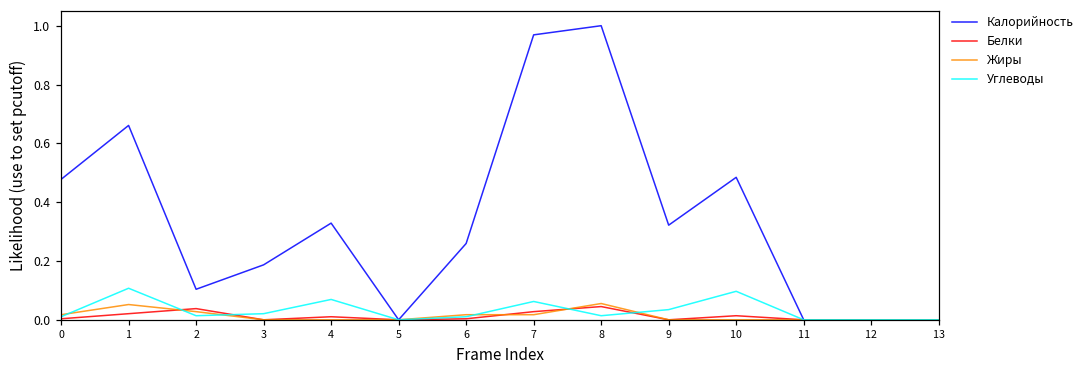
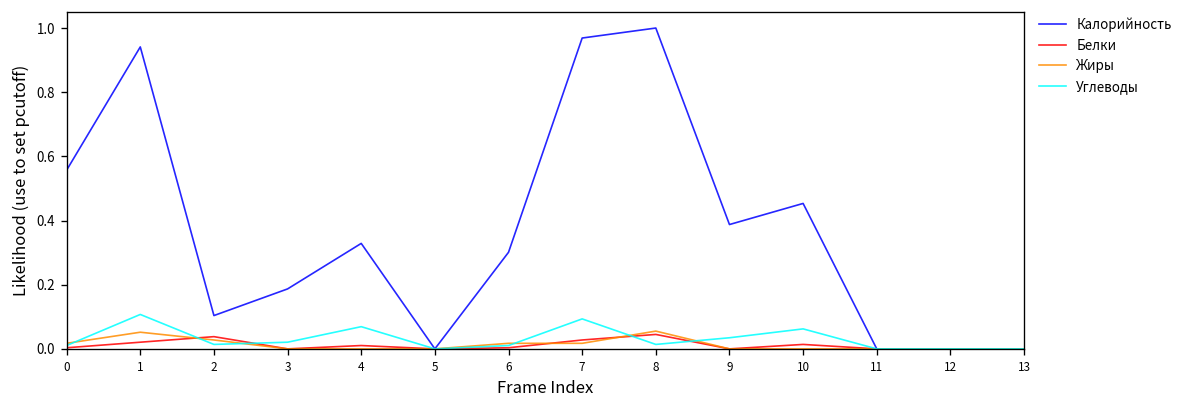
Калорийность, 0: 0.48 -> 0.56
Калорийность, 1: 0.66 -> 0.94
Калорийность, 6: 0.26 -> 0.30
Углеводы, 7: 0.06 -> 0.09
Калорийность, 9: 0.32 -> 0.39
Калорийность, 10: 0.48 -> 0.45
Углеводы, 10: 0.10 -> 0.06
